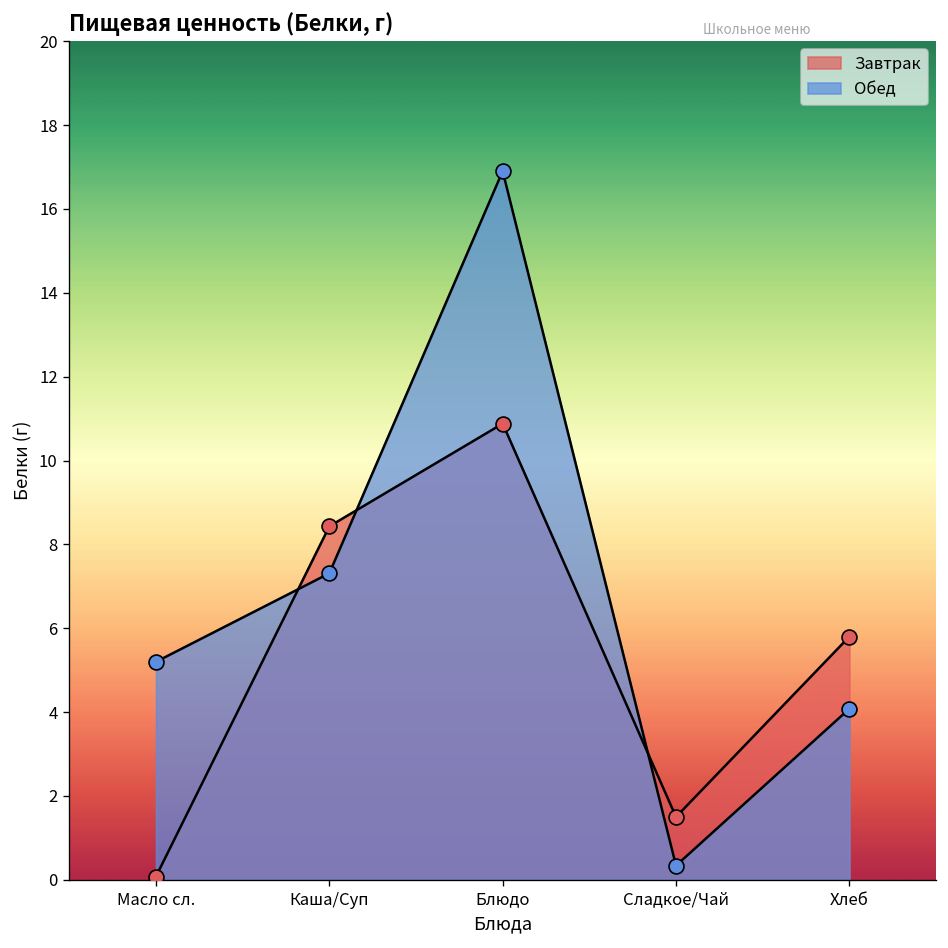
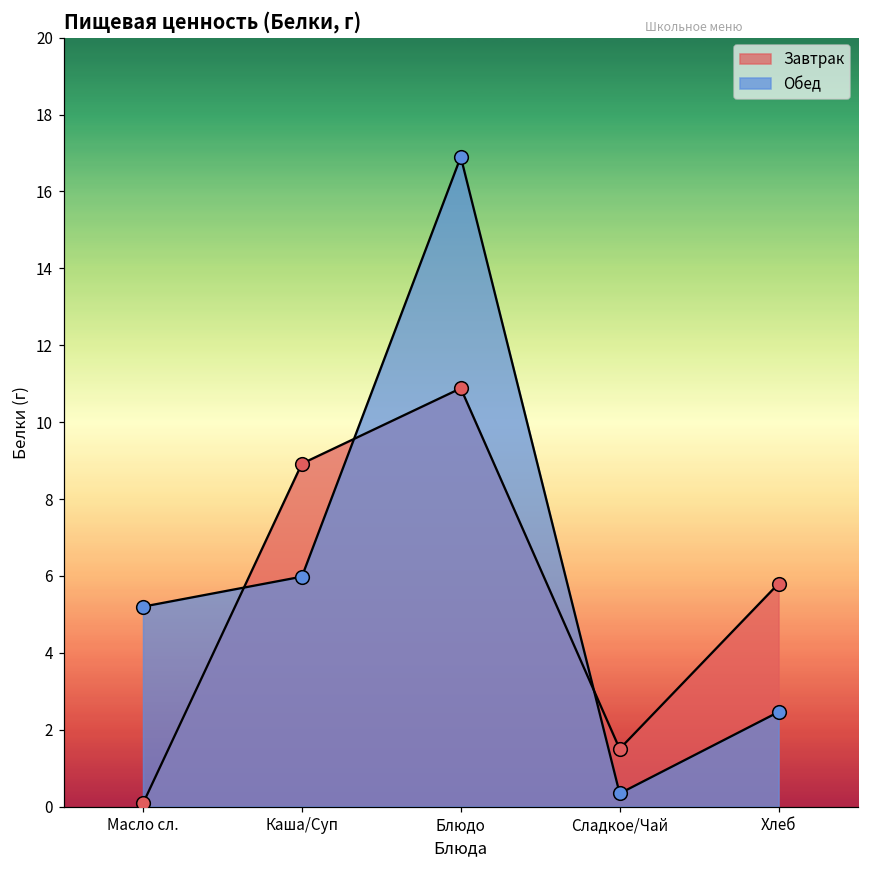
Завтрак, Каша/Суп: 8.4 -> 8.9
Обед, Каша/Суп: 7.3 -> 6.0
Обед, Хлеб: 4.1 -> 2.5
